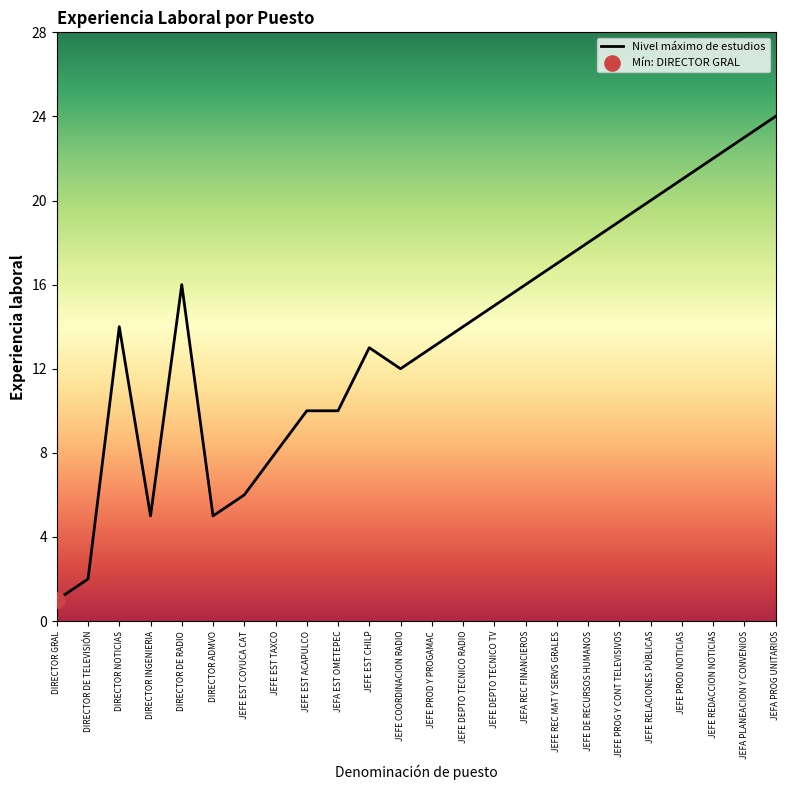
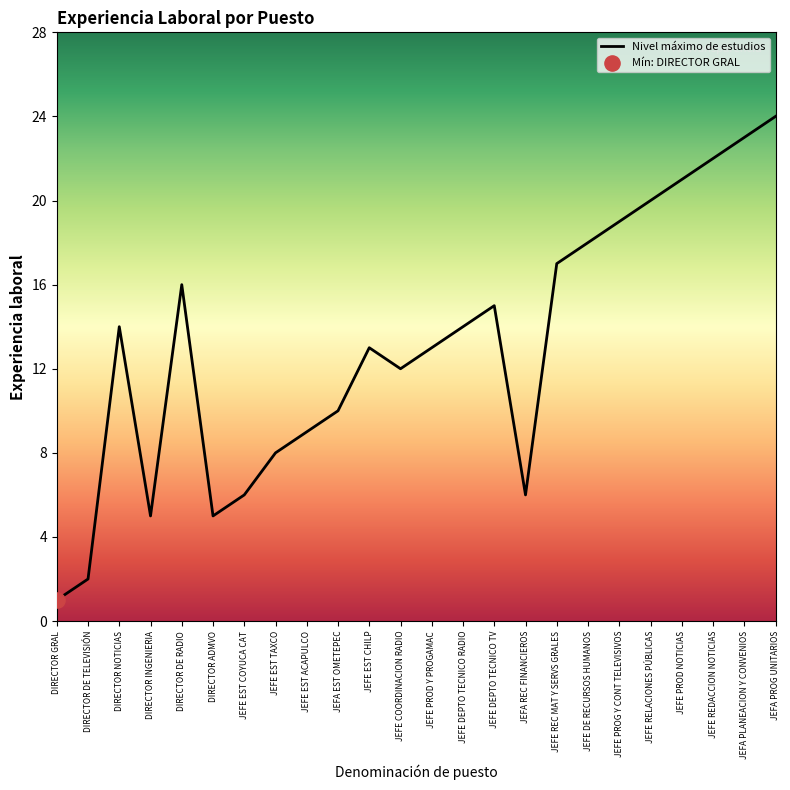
Nivel máximo de estudios, JEFE EST ACAPULCO: 10 -> 9
Nivel máximo de estudios, JEFA REC FINANCIEROS: 16 -> 6
